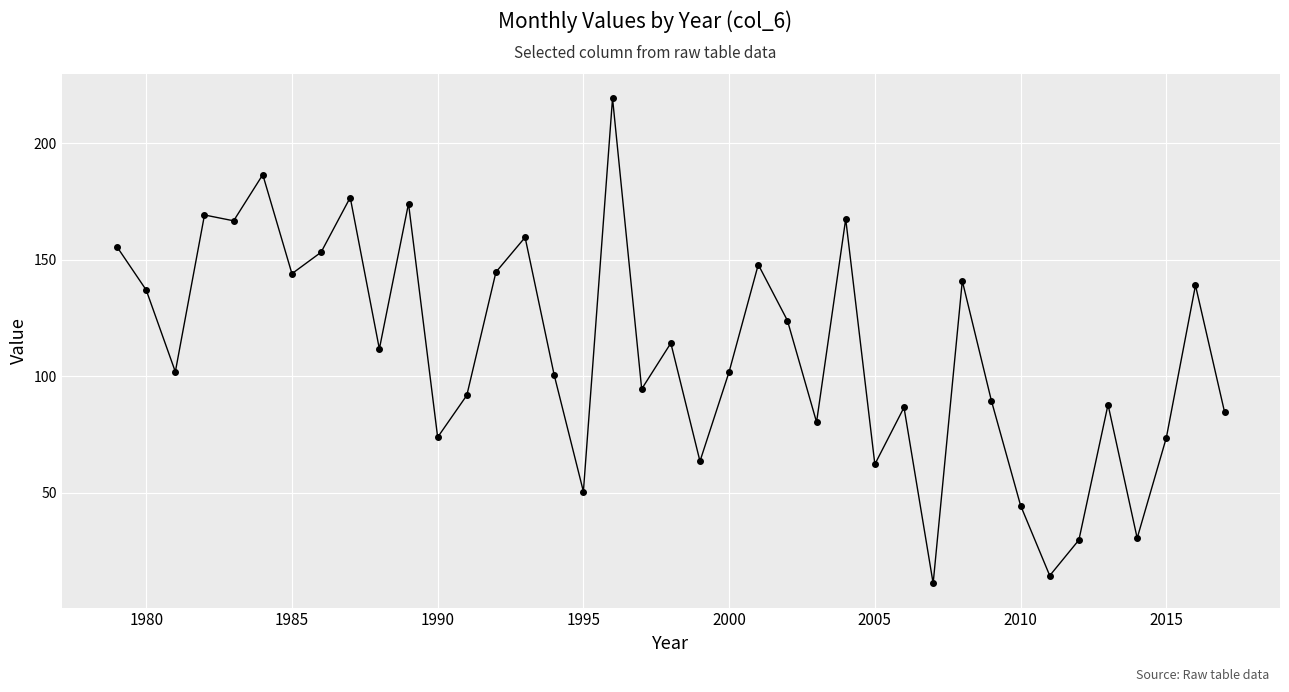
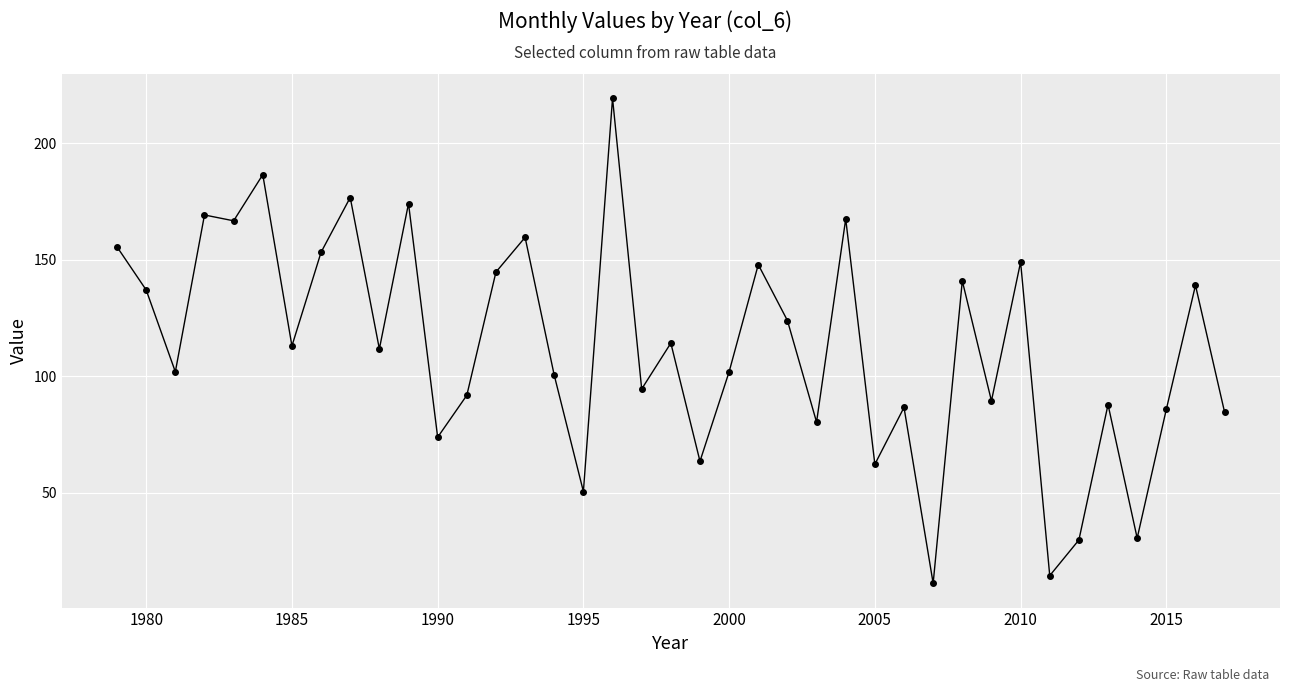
1985: 144 -> 113
2010: 45 -> 149
2015: 74 -> 86
